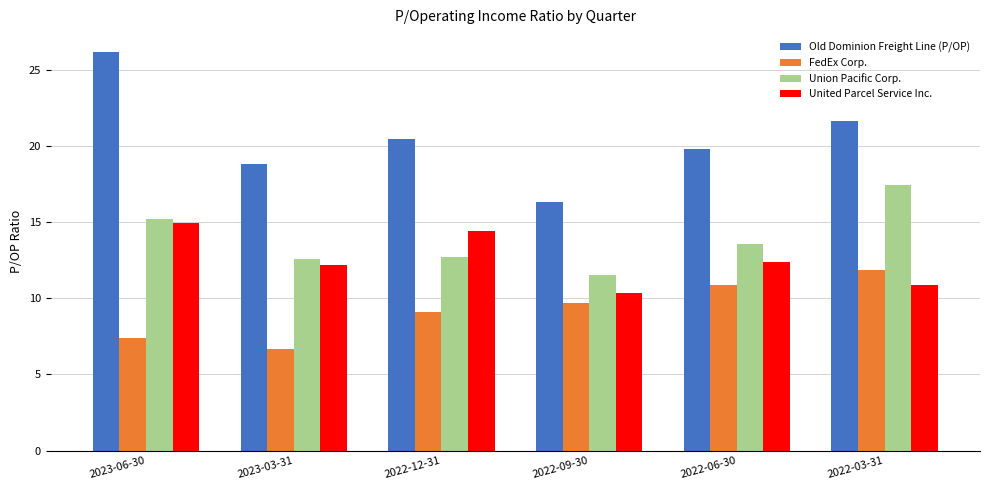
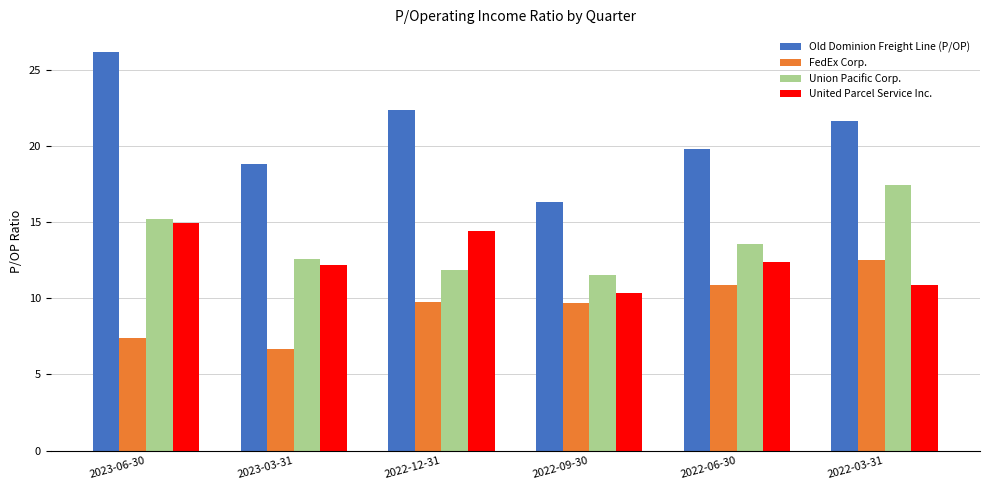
Old Dominion Freight Line (P/OP), 2022-12-31: 20.4 -> 22.3
FedEx Corp., 2022-12-31: 9.1 -> 9.8
Union Pacific Corp., 2022-12-31: 12.7 -> 11.9
FedEx Corp., 2022-03-31: 11.8 -> 12.5
